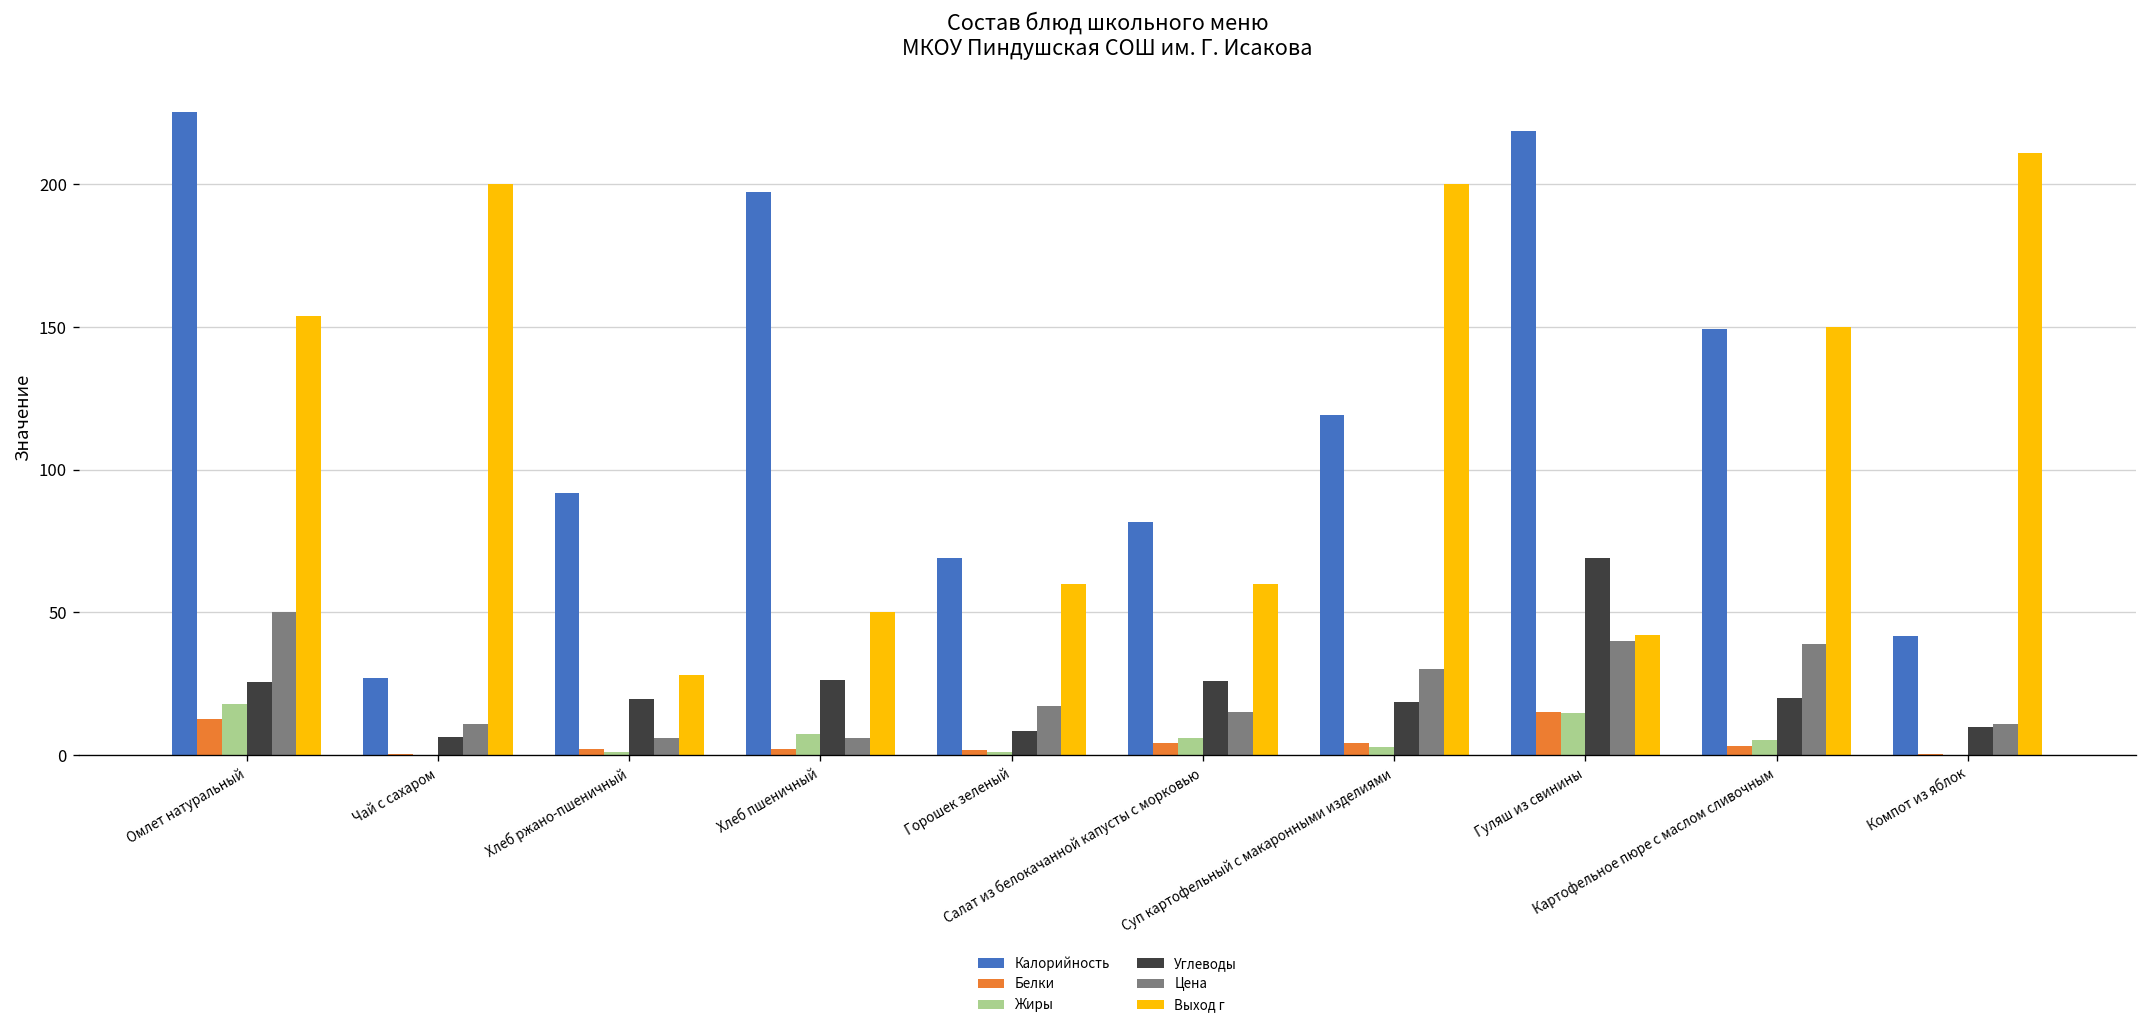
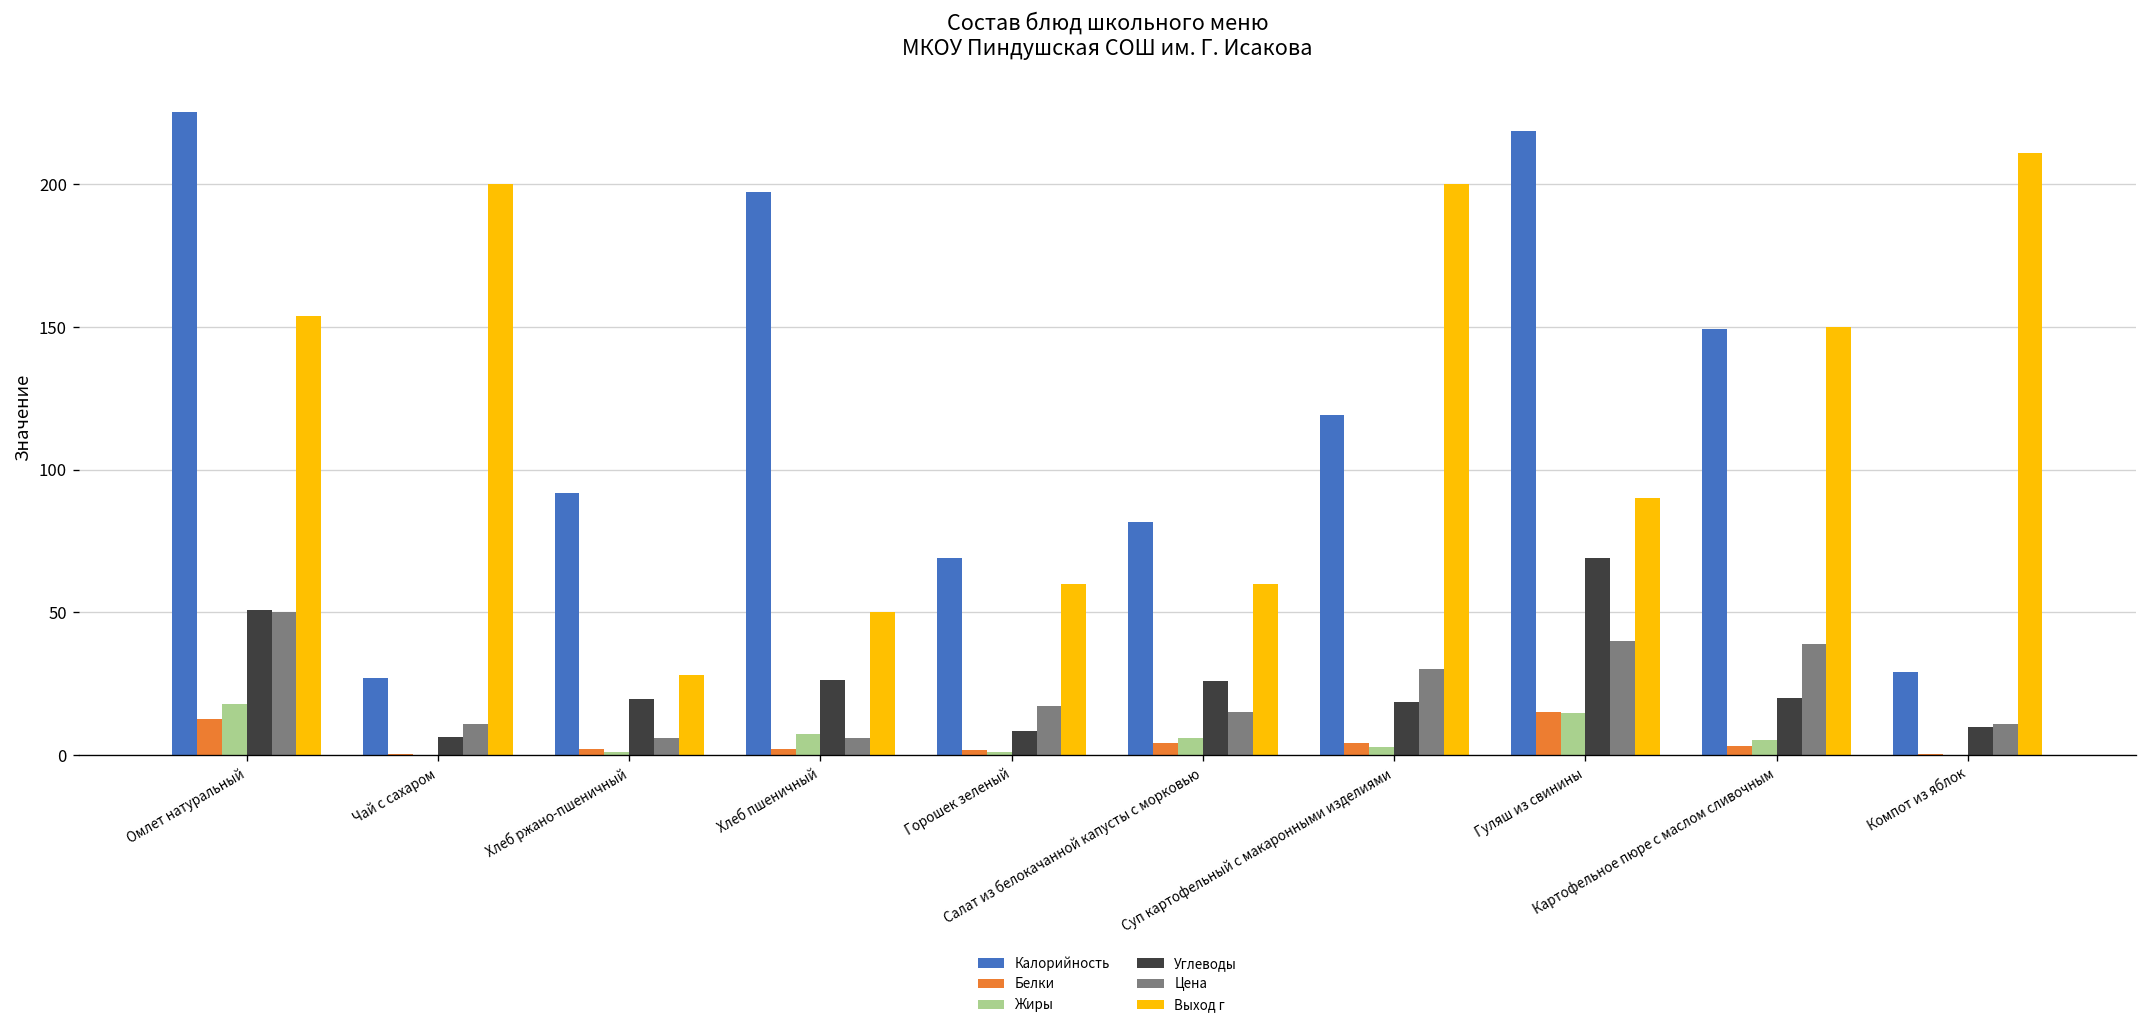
Углеводы, Омлет натуральный: 26 -> 51
Выход г, Гуляш из свинины: 42 -> 90
Калорийность, Компот из яблок: 42 -> 29
